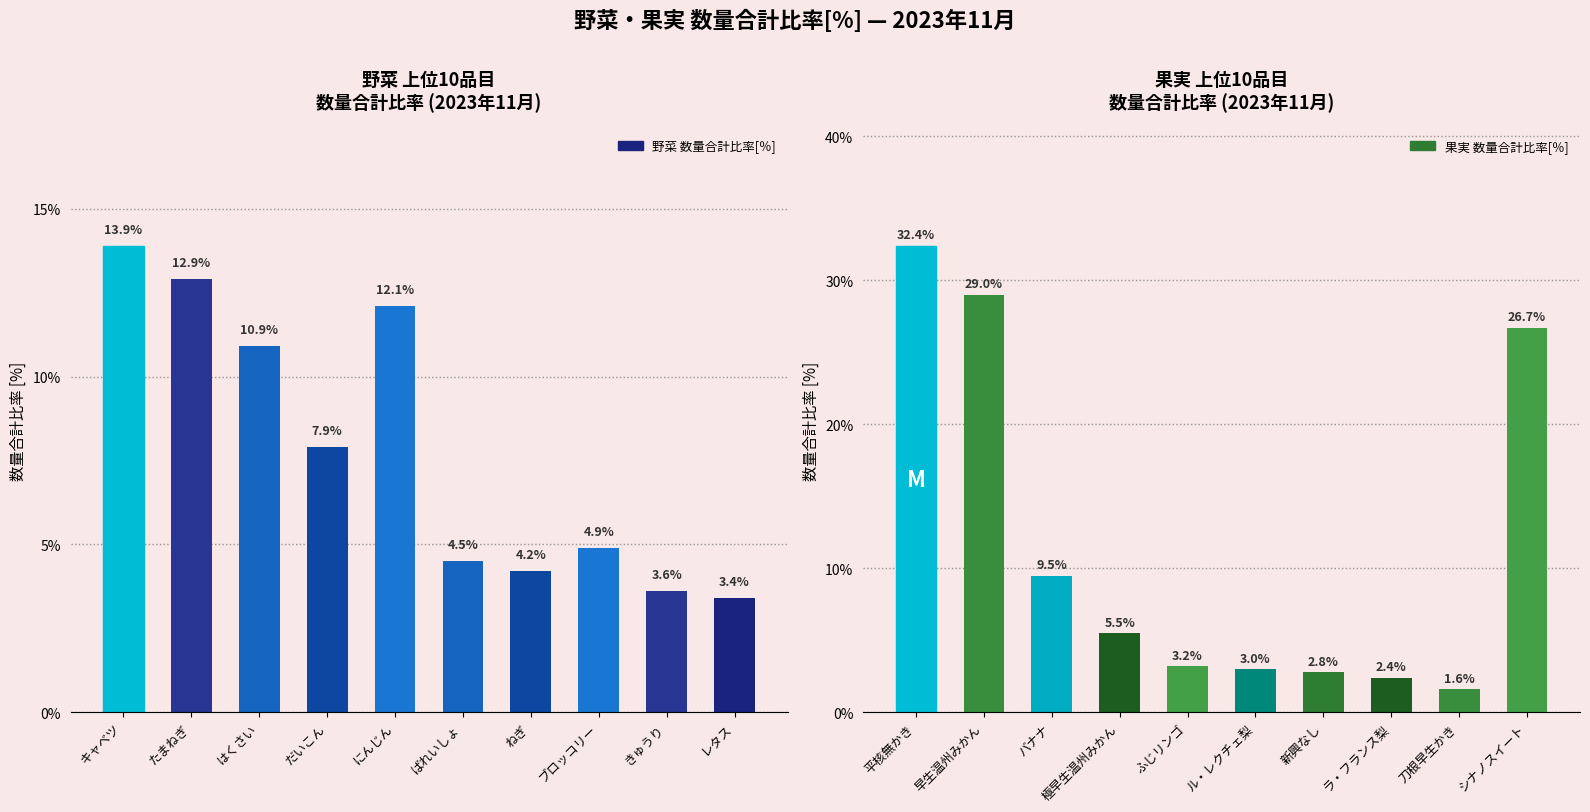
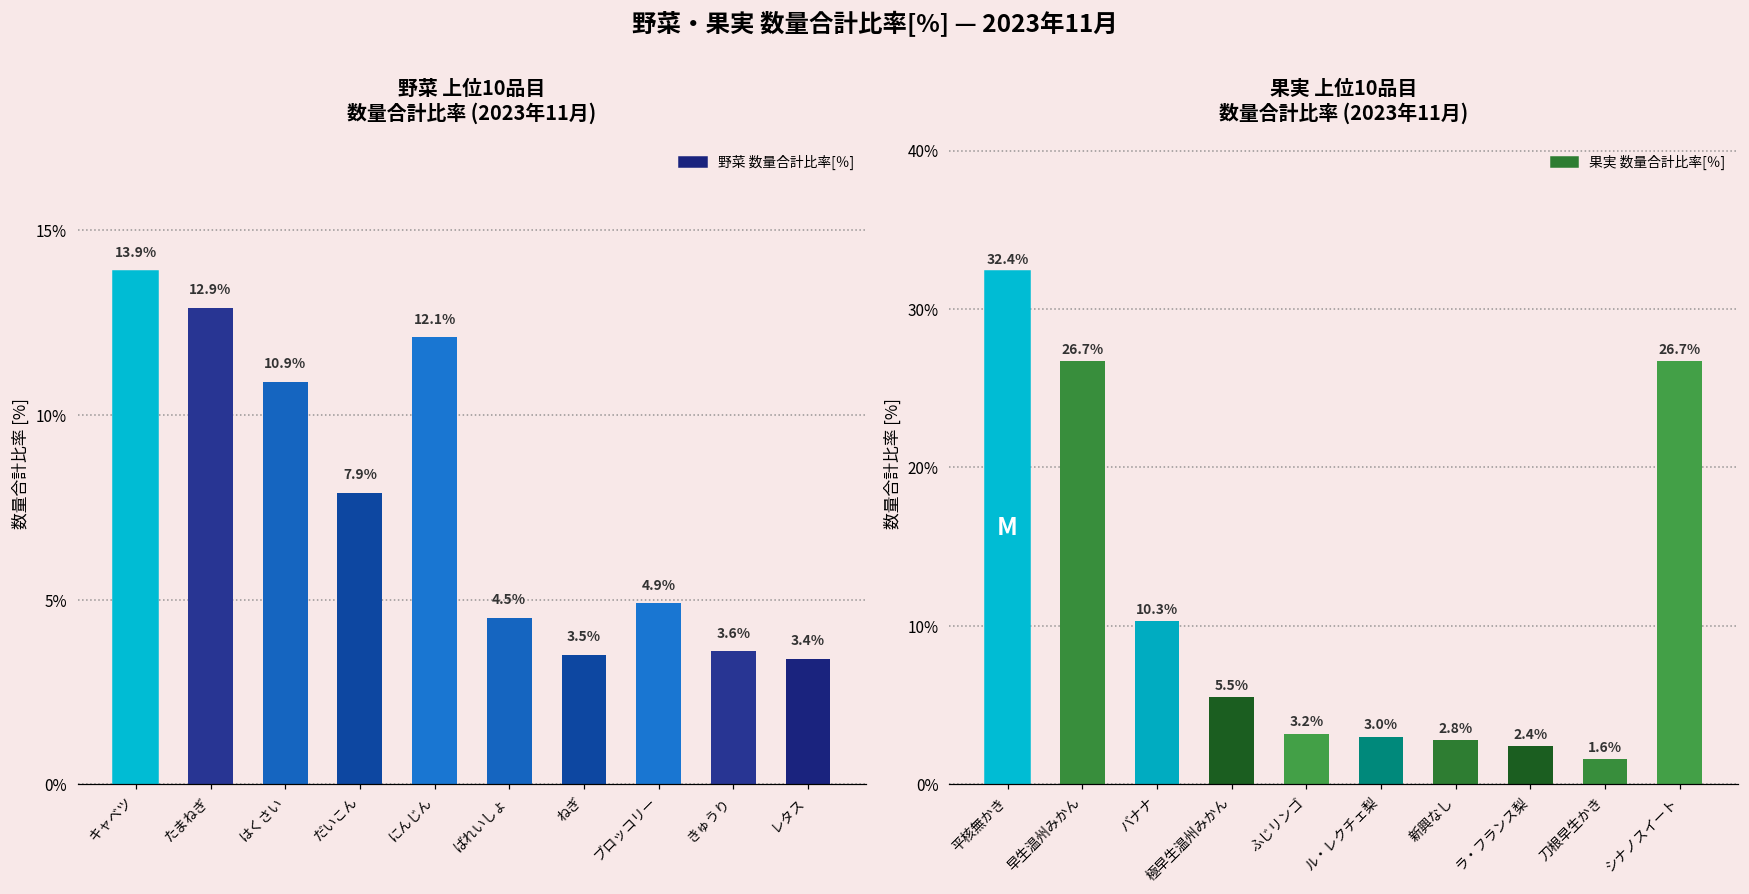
野菜 上位10品目 数量合計比率 (2023年11月), ねぎ: 4.2% -> 3.5%
果実 上位10品目 数量合計比率 (2023年11月), 早生温州みかん: 29.0% -> 26.7%
果実 上位10品目 数量合計比率 (2023年11月), バナナ: 9.5% -> 10.3%
